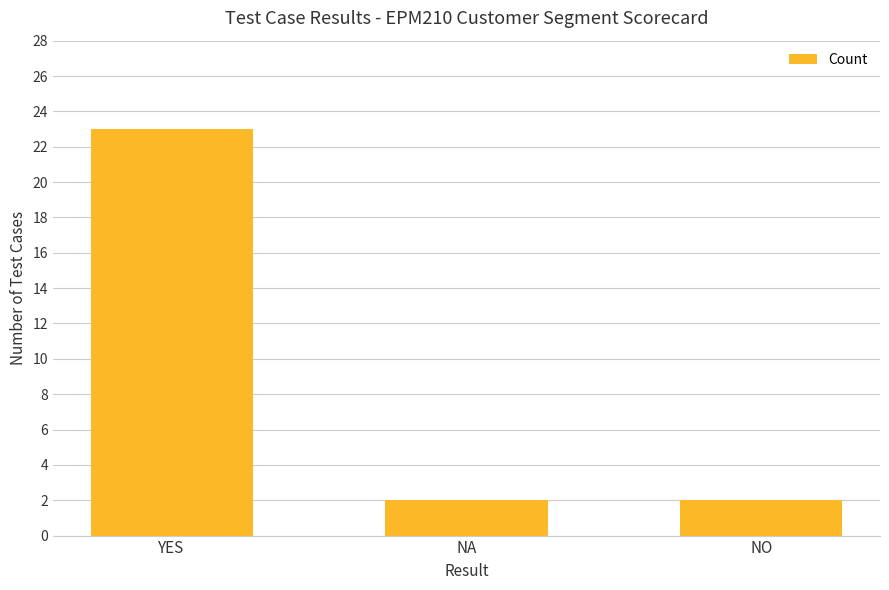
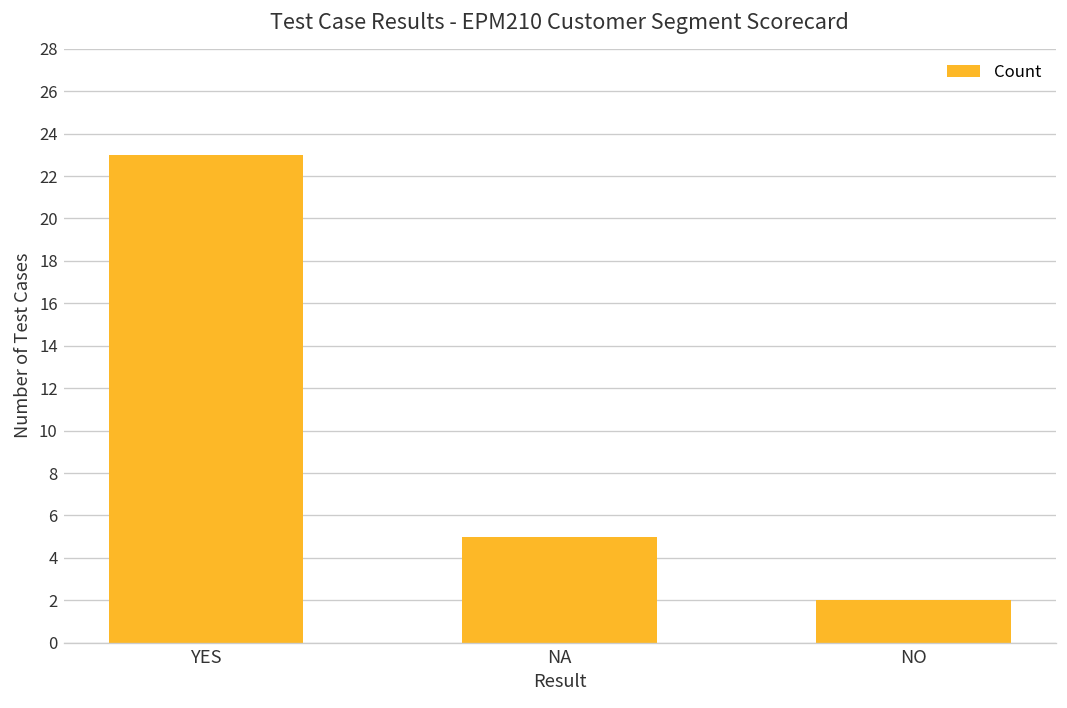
NA: 2 -> 5
